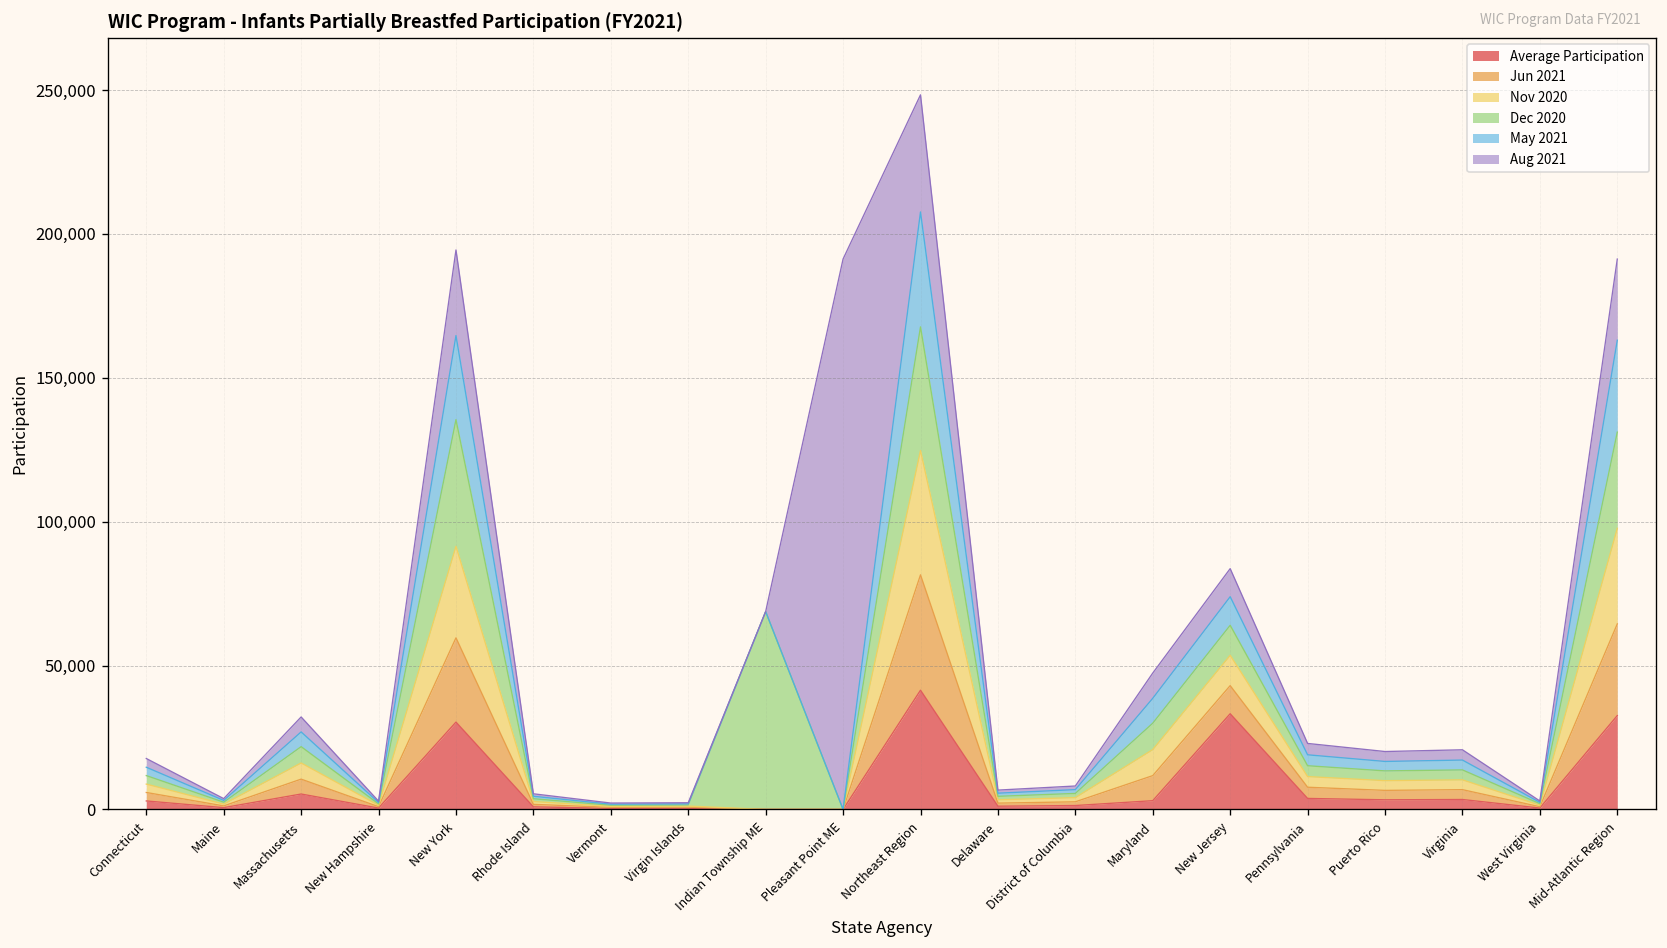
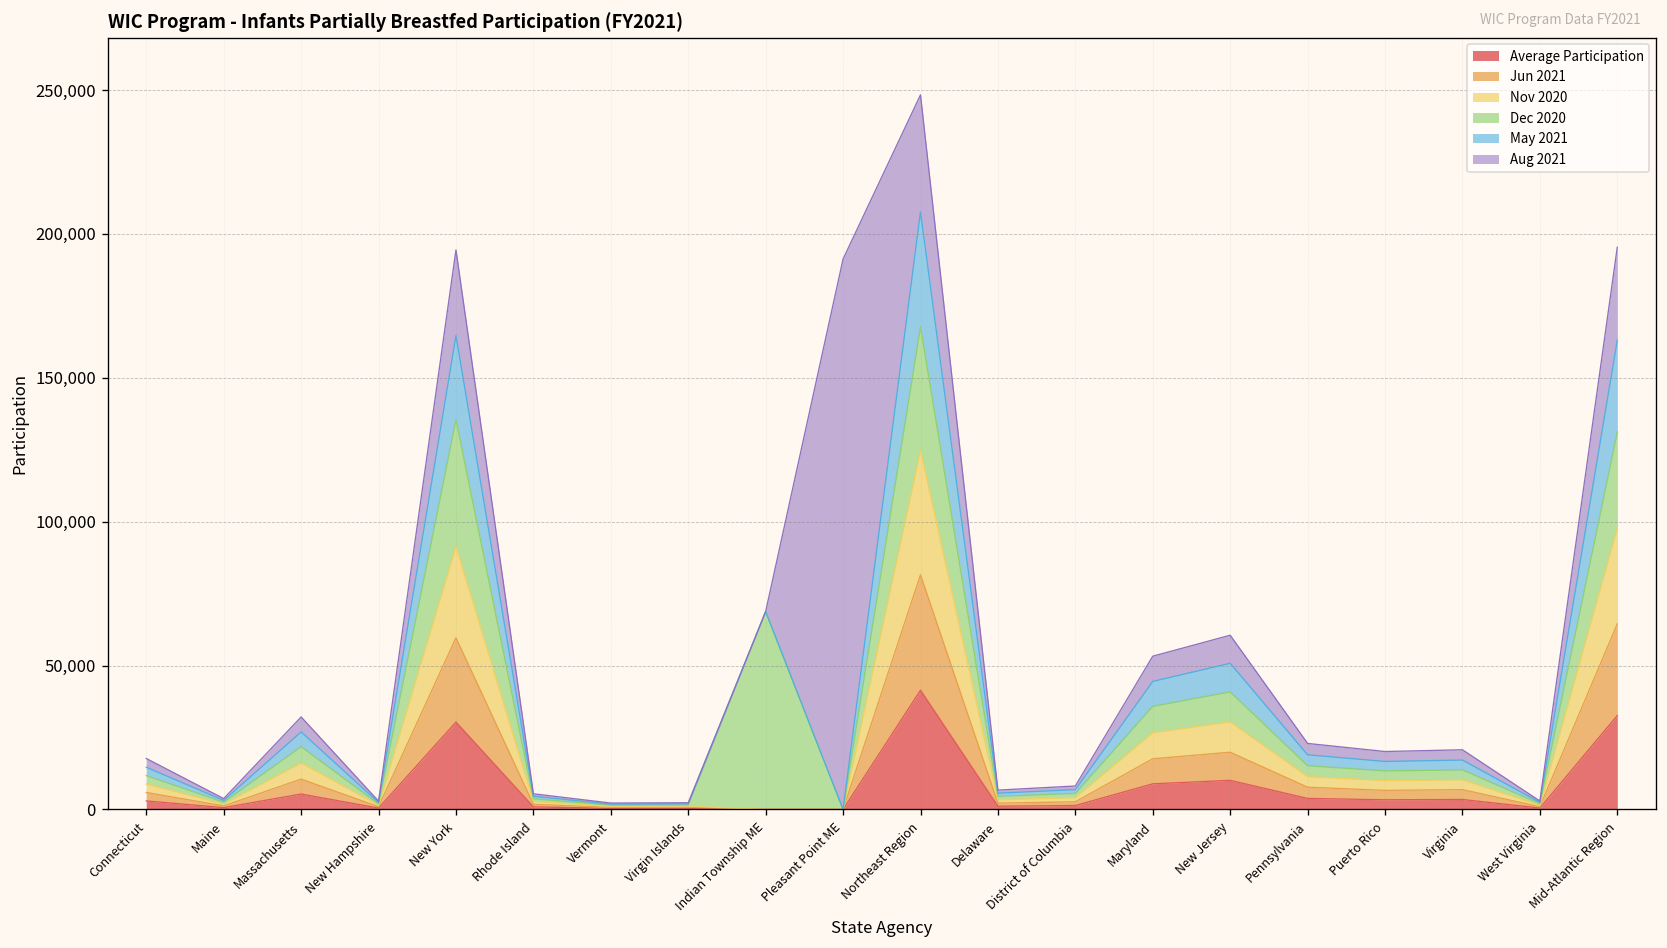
Average Participation, Maryland: 3,000 -> 9,000
Average Participation, New Jersey: 33,000 -> 10,000
Aug 2021, Mid-Atlantic Region: 28,000 -> 32,000
